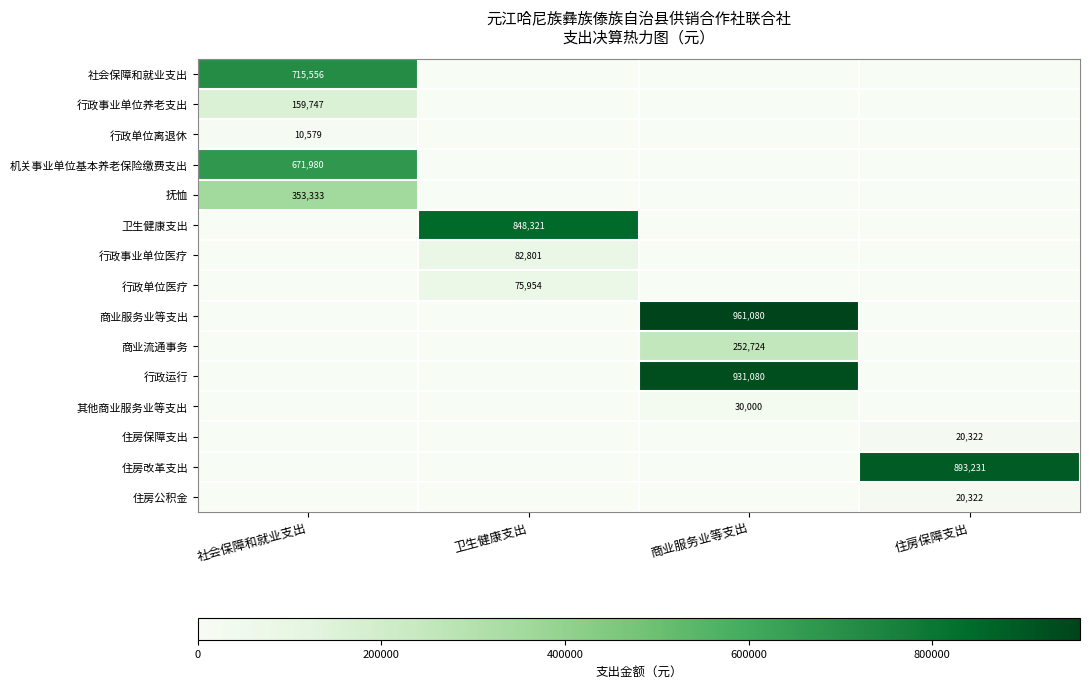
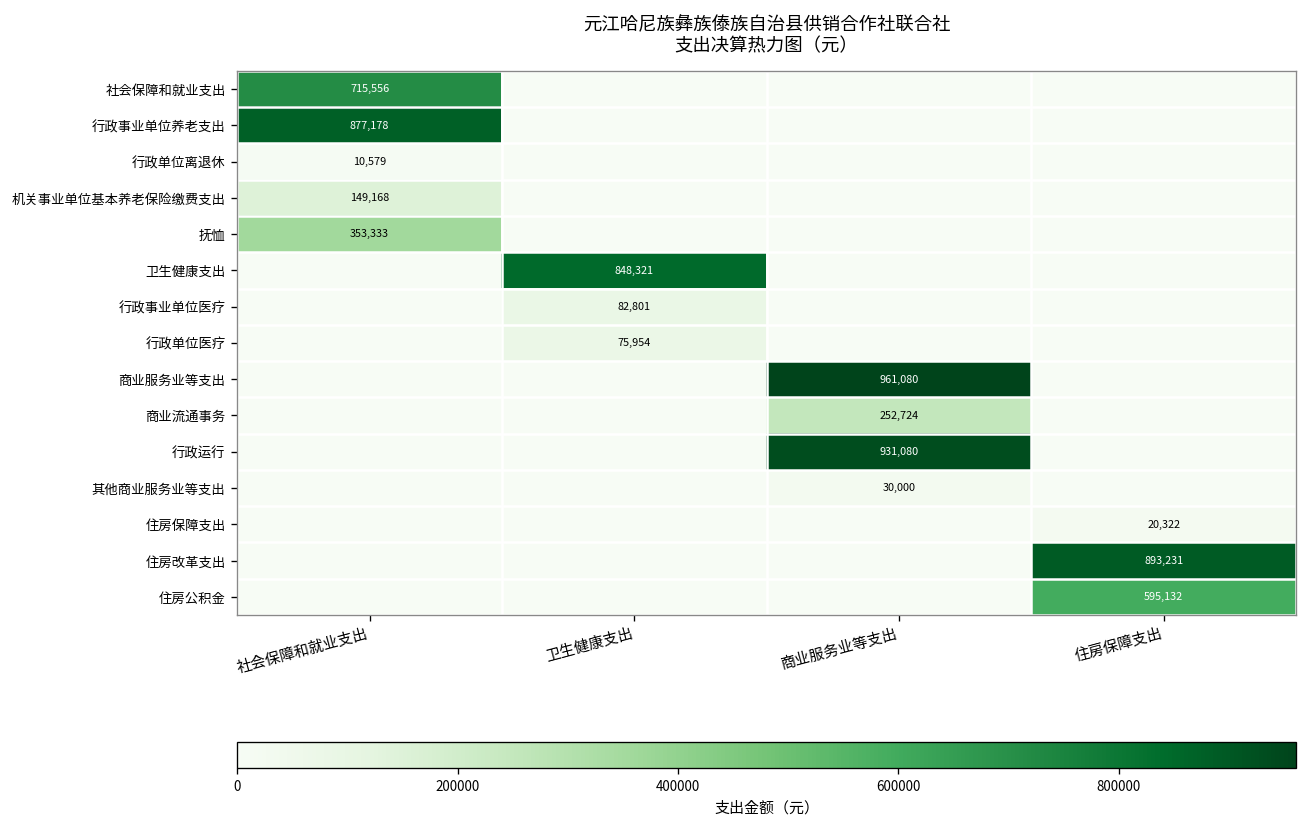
行政事业单位养老支出, 社会保障和就业支出: 159,747 -> 877,178
机关事业单位基本养老保险缴费支出, 社会保障和就业支出: 671,980 -> 149,168
住房公积金, 住房保障支出: 20,322 -> 595,132
